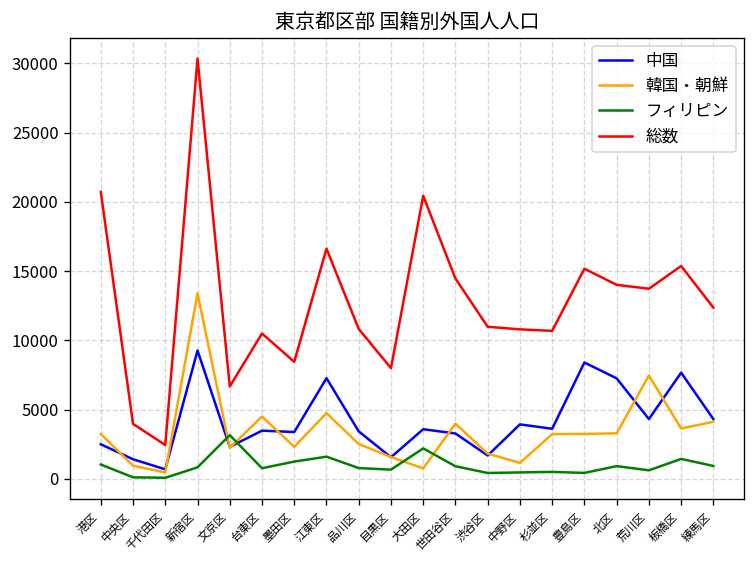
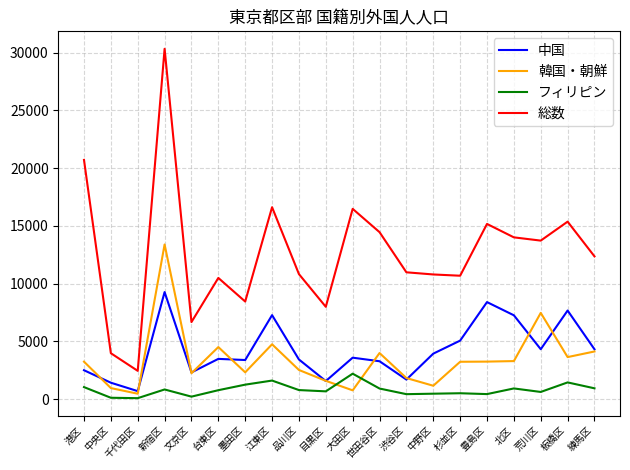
フィリピン, 文京区: 3200 -> 200
総数, 大田区: 20400 -> 16500
中国, 杉並区: 3600 -> 5100
